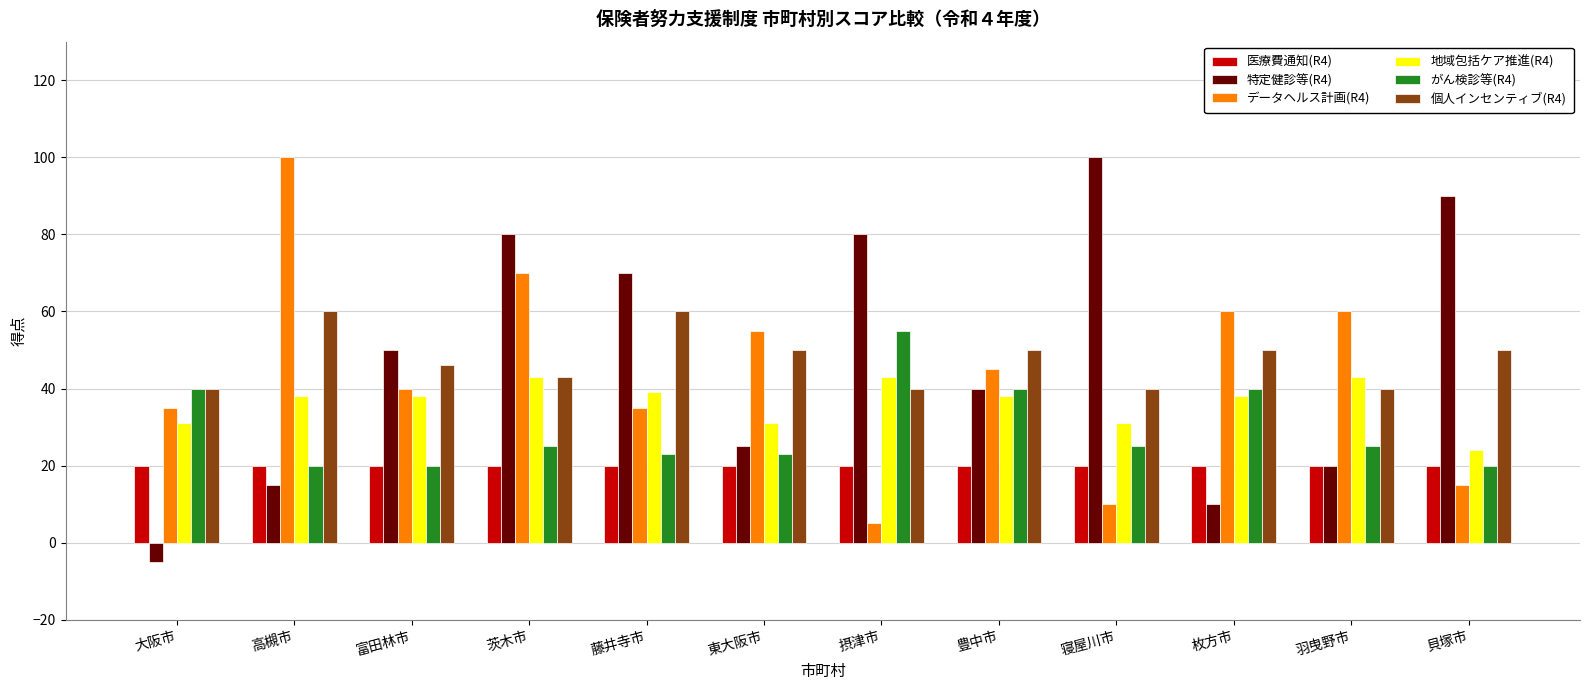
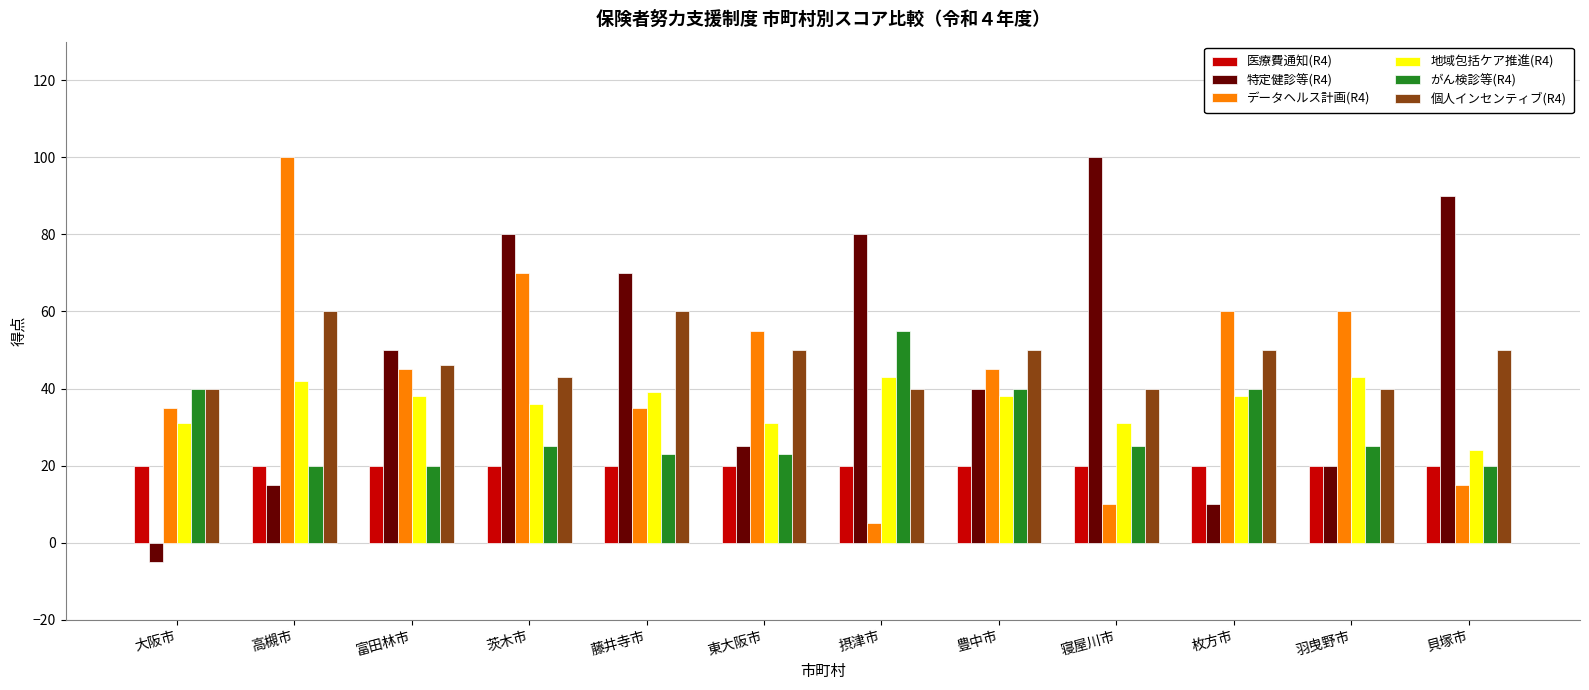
地域包括ケア推進(R4), 高槻市: 38 -> 42
データヘルス計画(R4), 富田林市: 40 -> 45
地域包括ケア推進(R4), 茨木市: 43 -> 36
